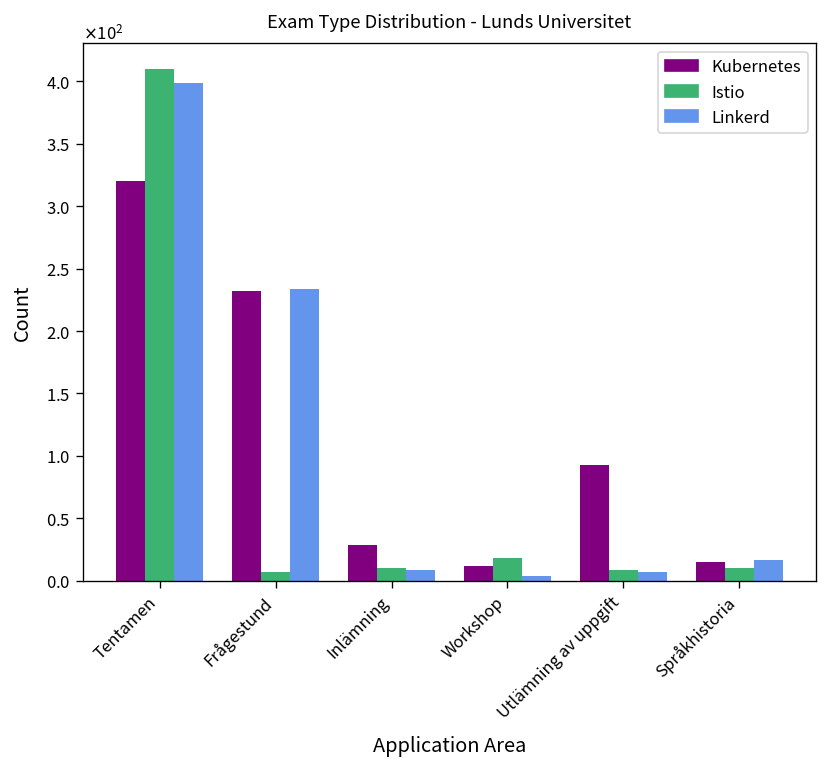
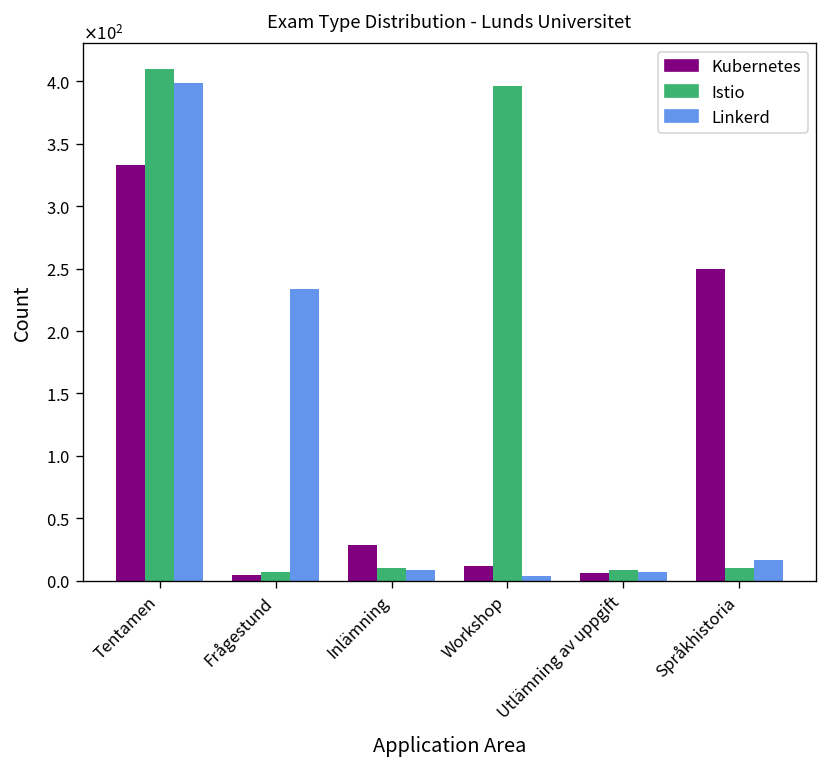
Kubernetes, Tentamen: 320 -> 333
Kubernetes, Frågestund: 232 -> 5
Istio, Workshop: 18 -> 396
Kubernetes, Utlämning av uppgift: 93 -> 6
Kubernetes, Språkhistoria: 15 -> 250
